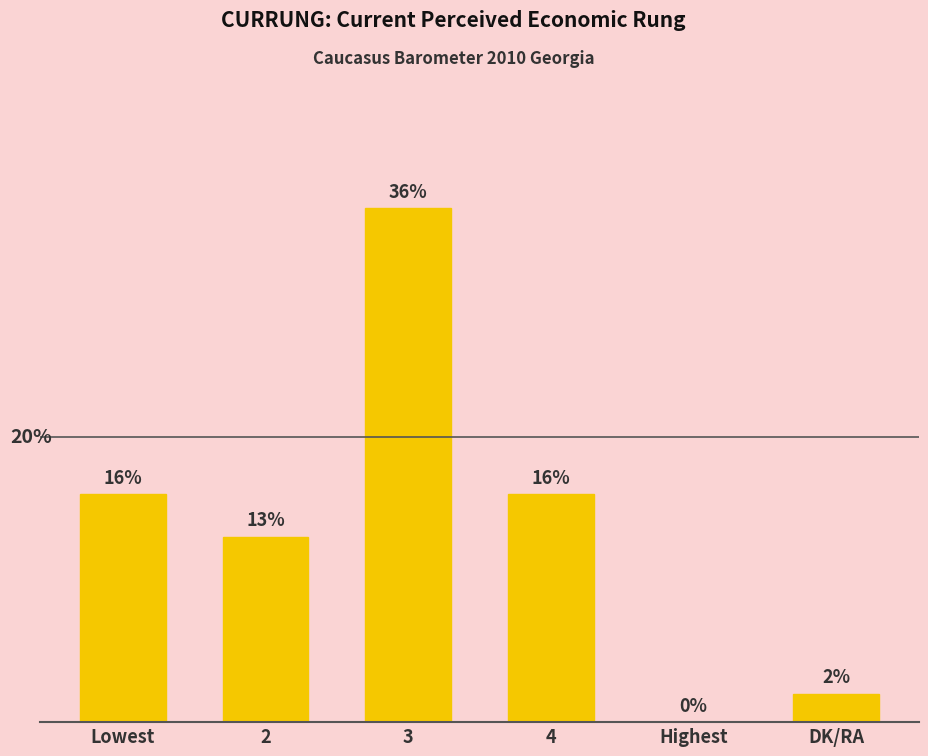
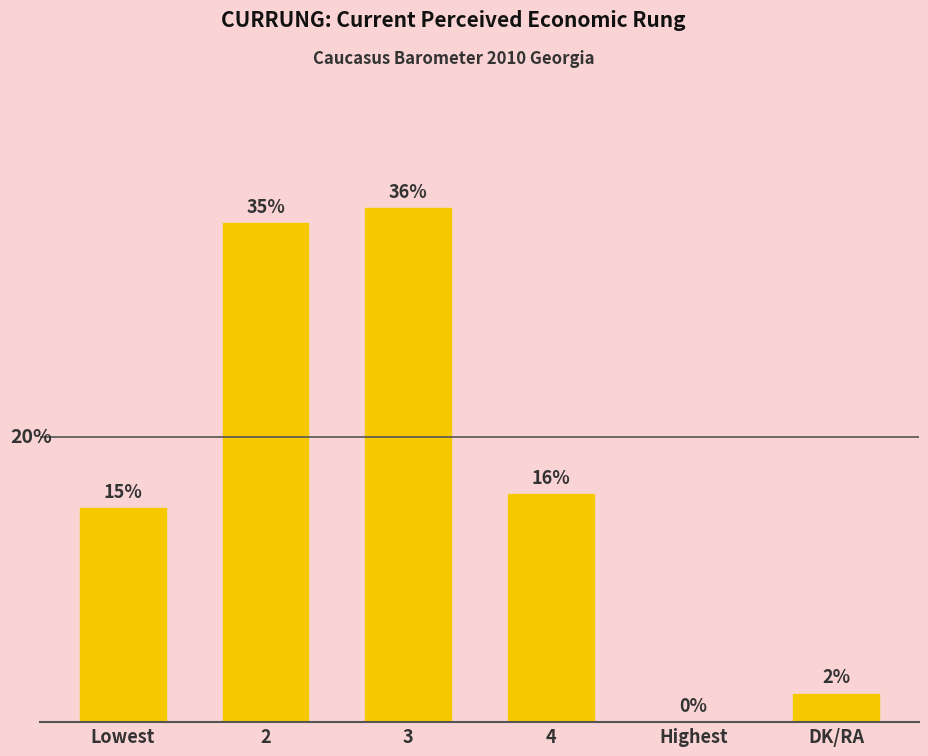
Lowest: 16% -> 15%
2: 13% -> 35%
